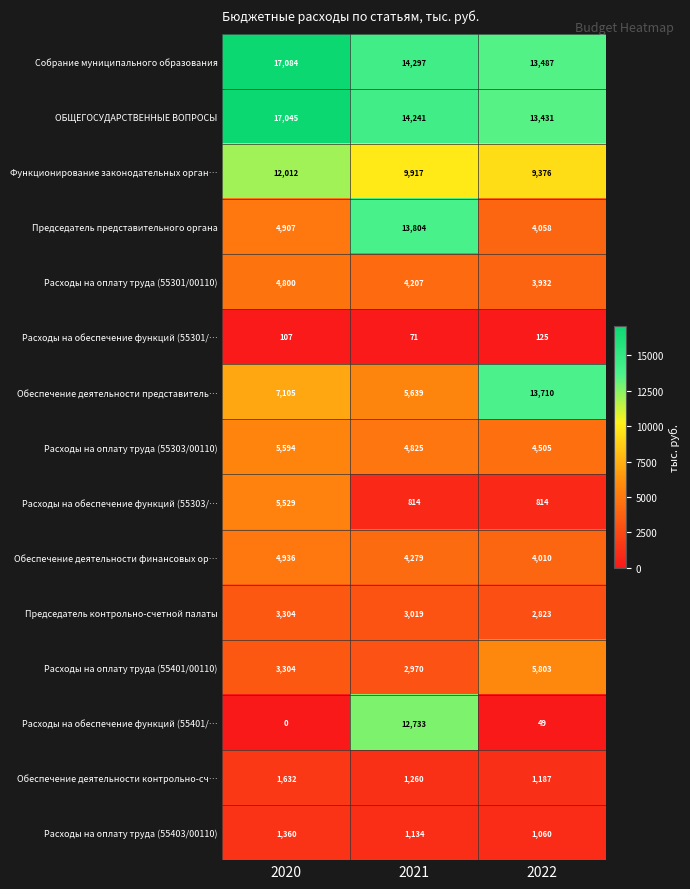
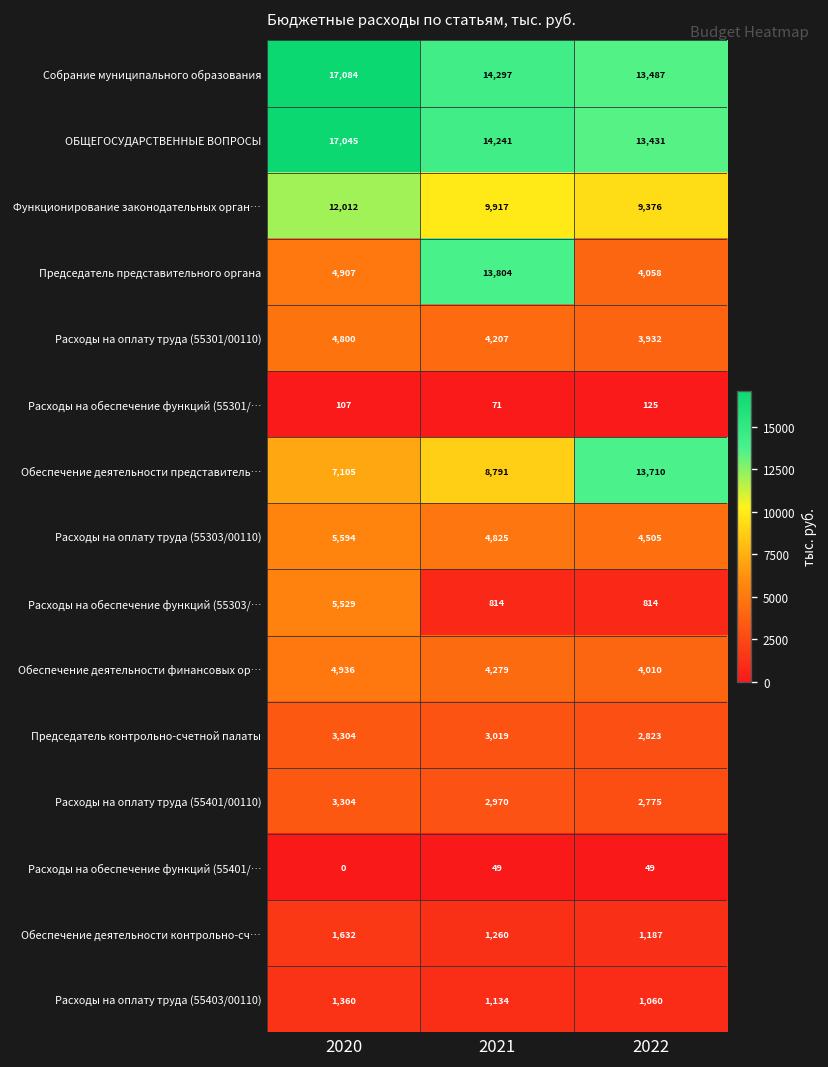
Обеспечение деятельности представитель…, 2021: 5,639 -> 8,791
Расходы на оплату труда (55401/00110), 2022: 5,803 -> 2,775
Расходы на обеспечение функций (55401/…, 2021: 12,733 -> 49
